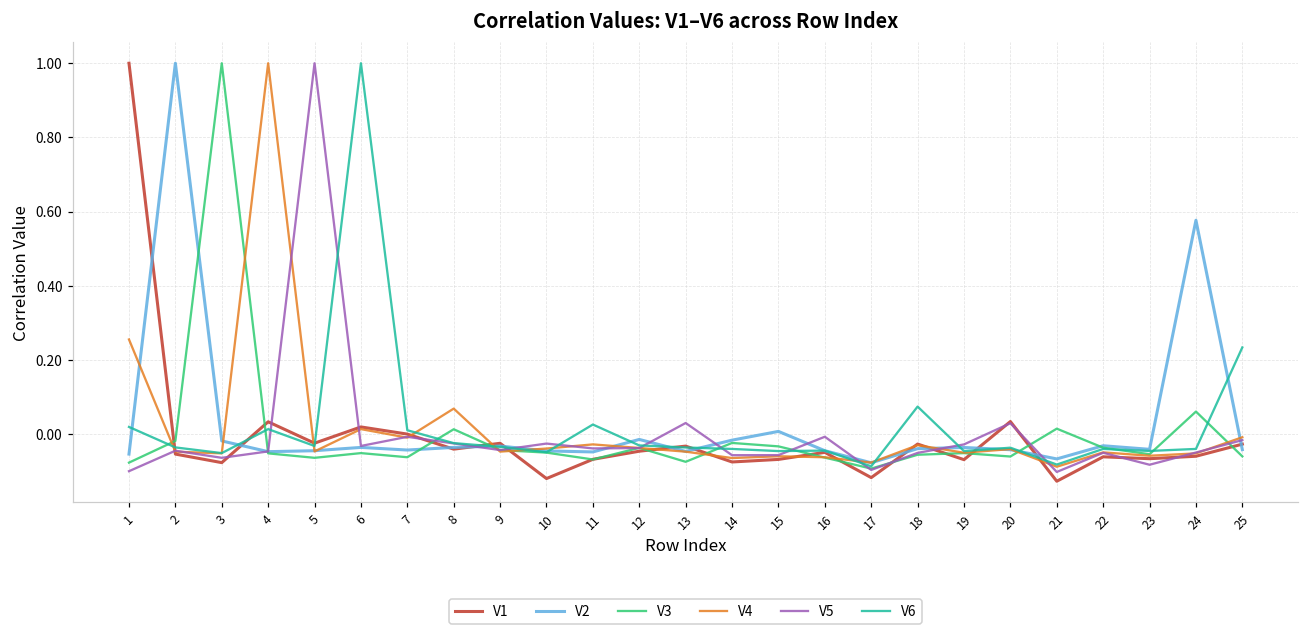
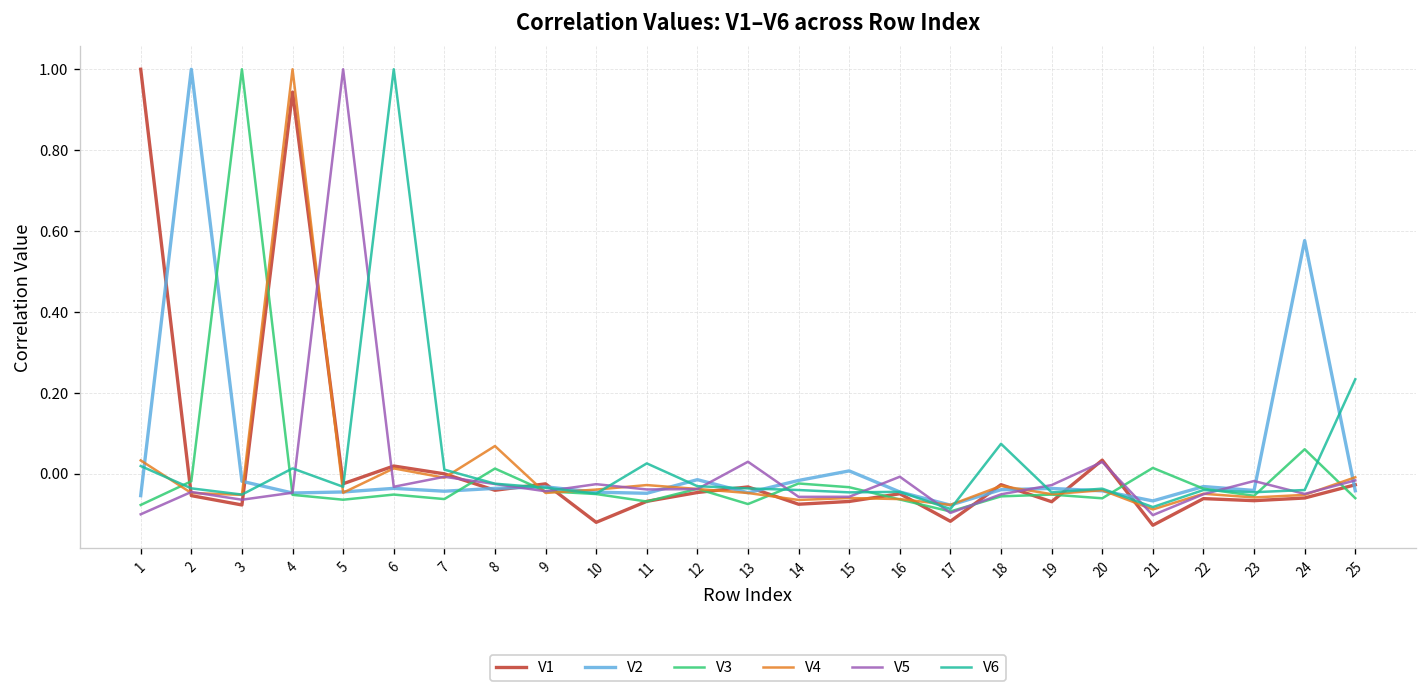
V4, 1: 0.25 -> 0.03
V1, 4: 0.03 -> 0.94
V5, 23: -0.08 -> -0.02
